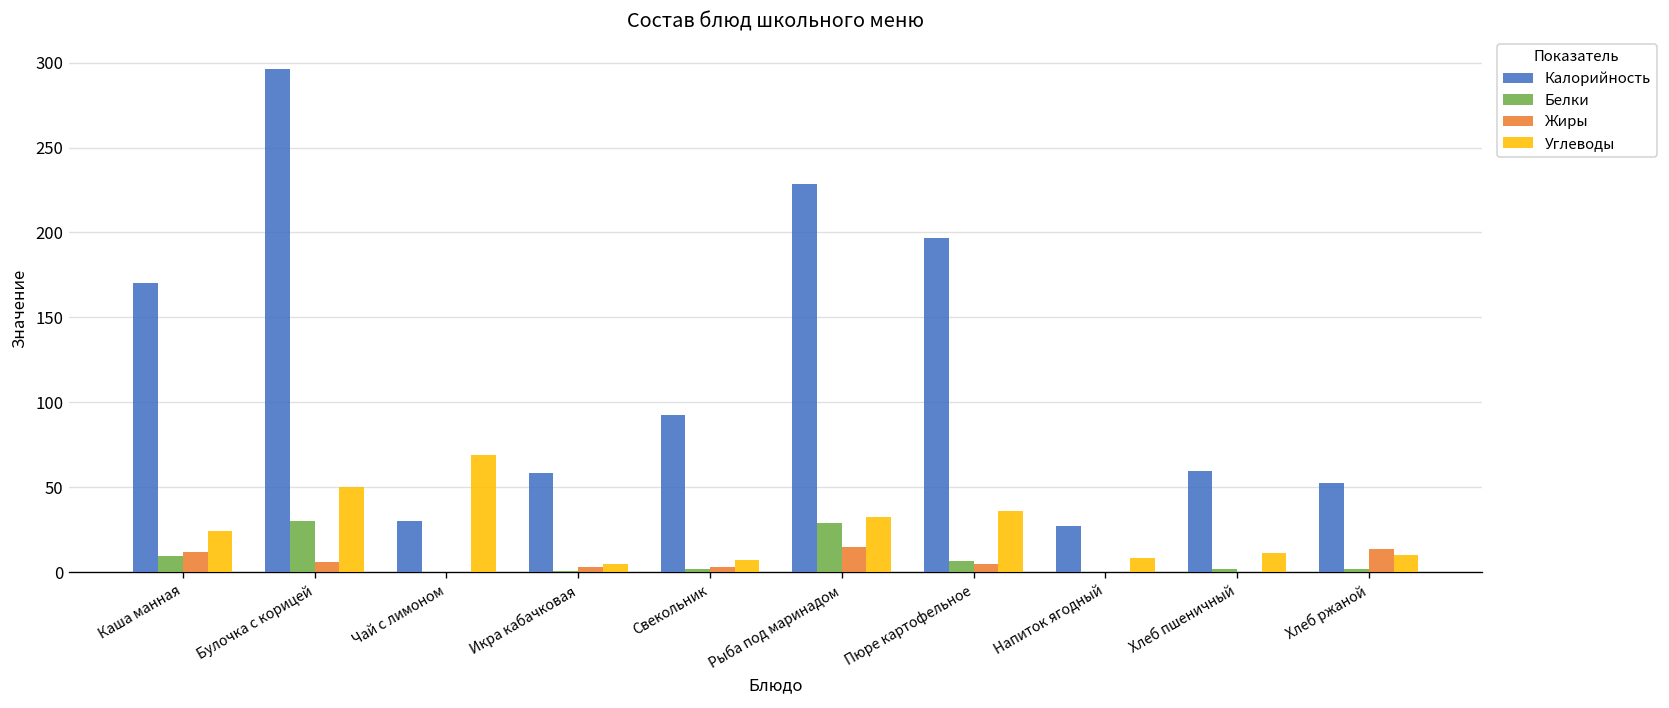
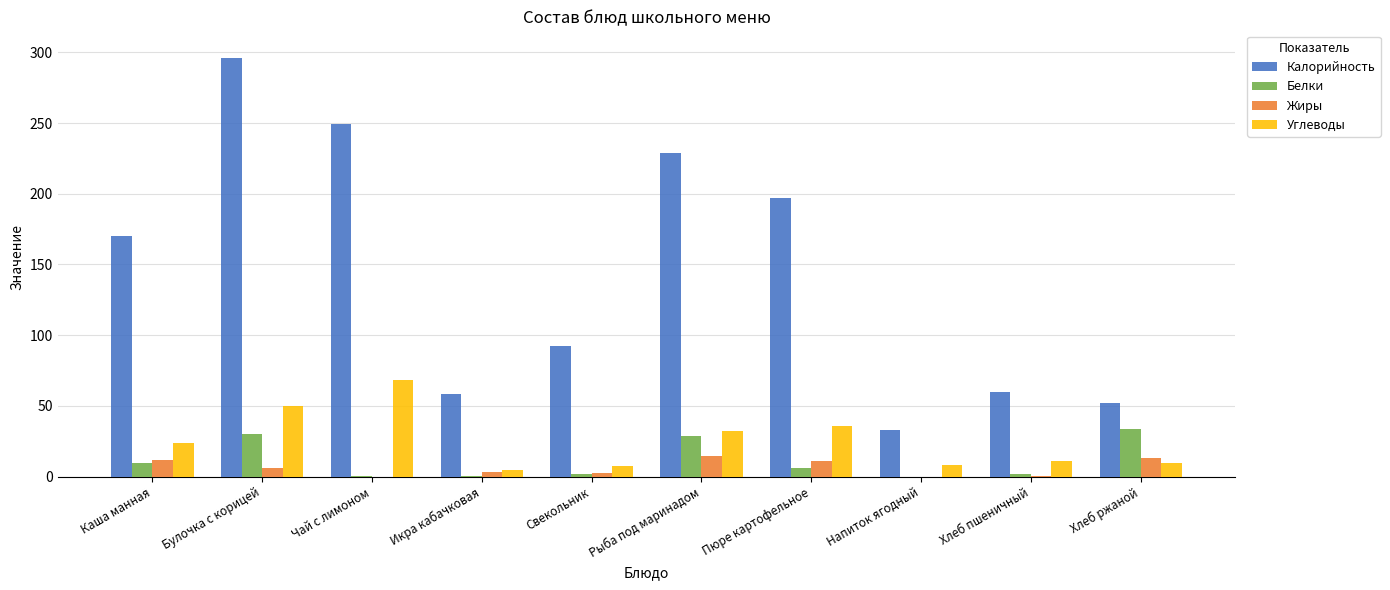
Калорийность, Чай с лимоном: 30 -> 249
Жиры, Пюре картофельное: 4 -> 11
Калорийность, Напиток ягодный: 27 -> 33
Белки, Хлеб ржаной: 2 -> 34
